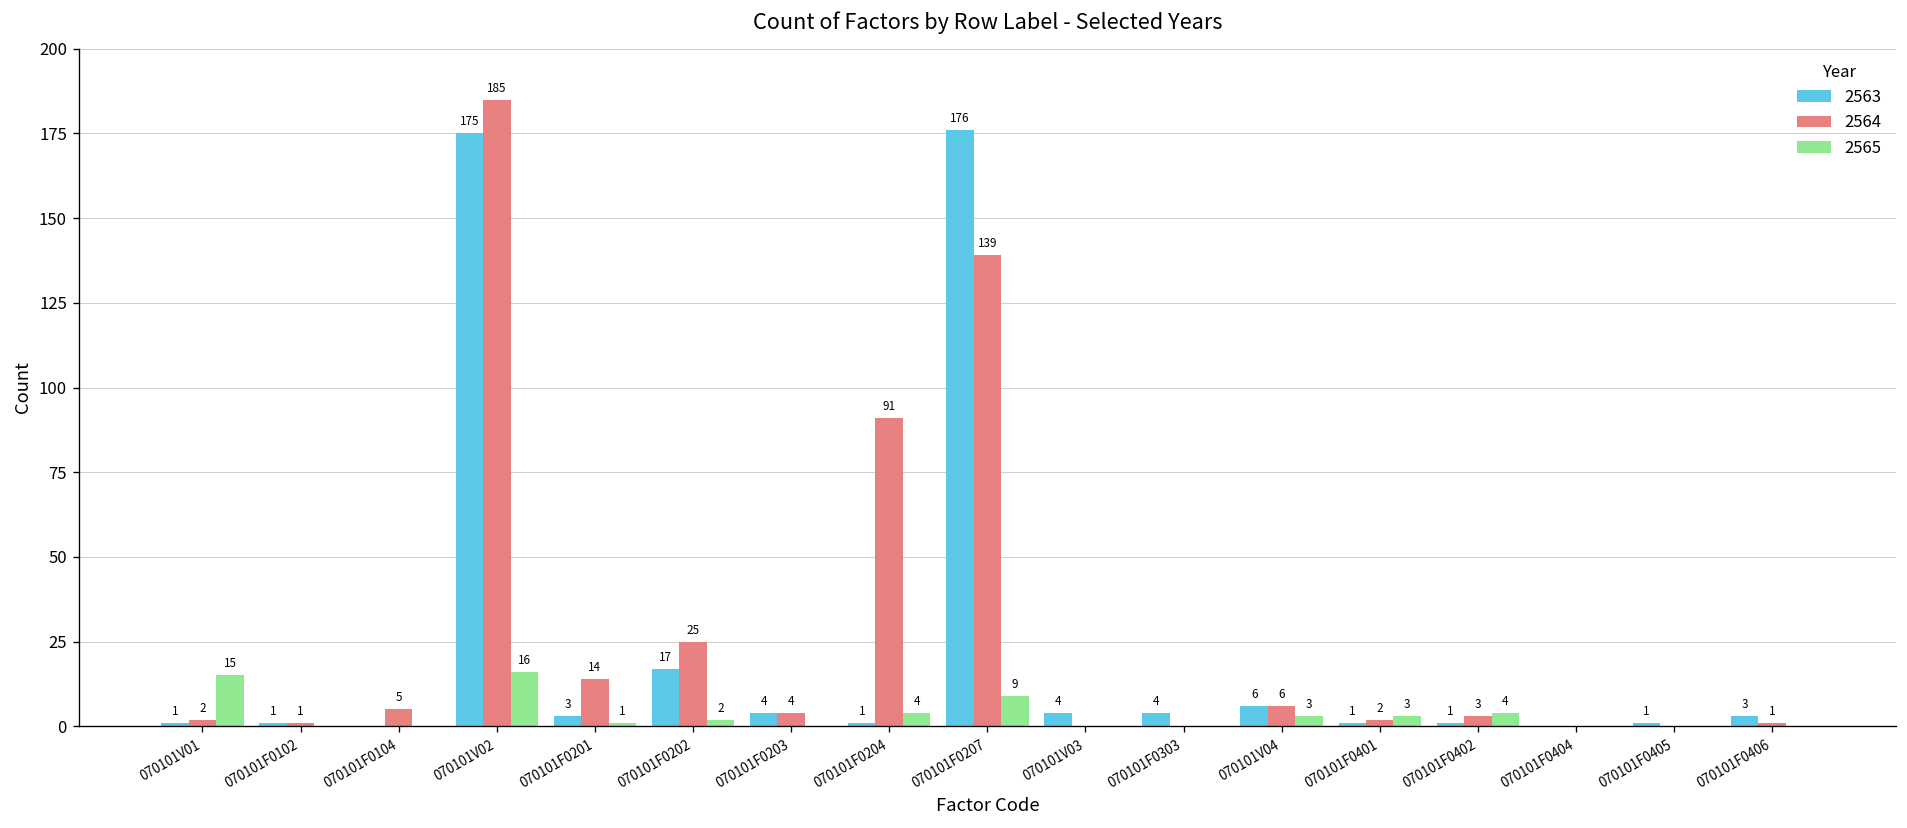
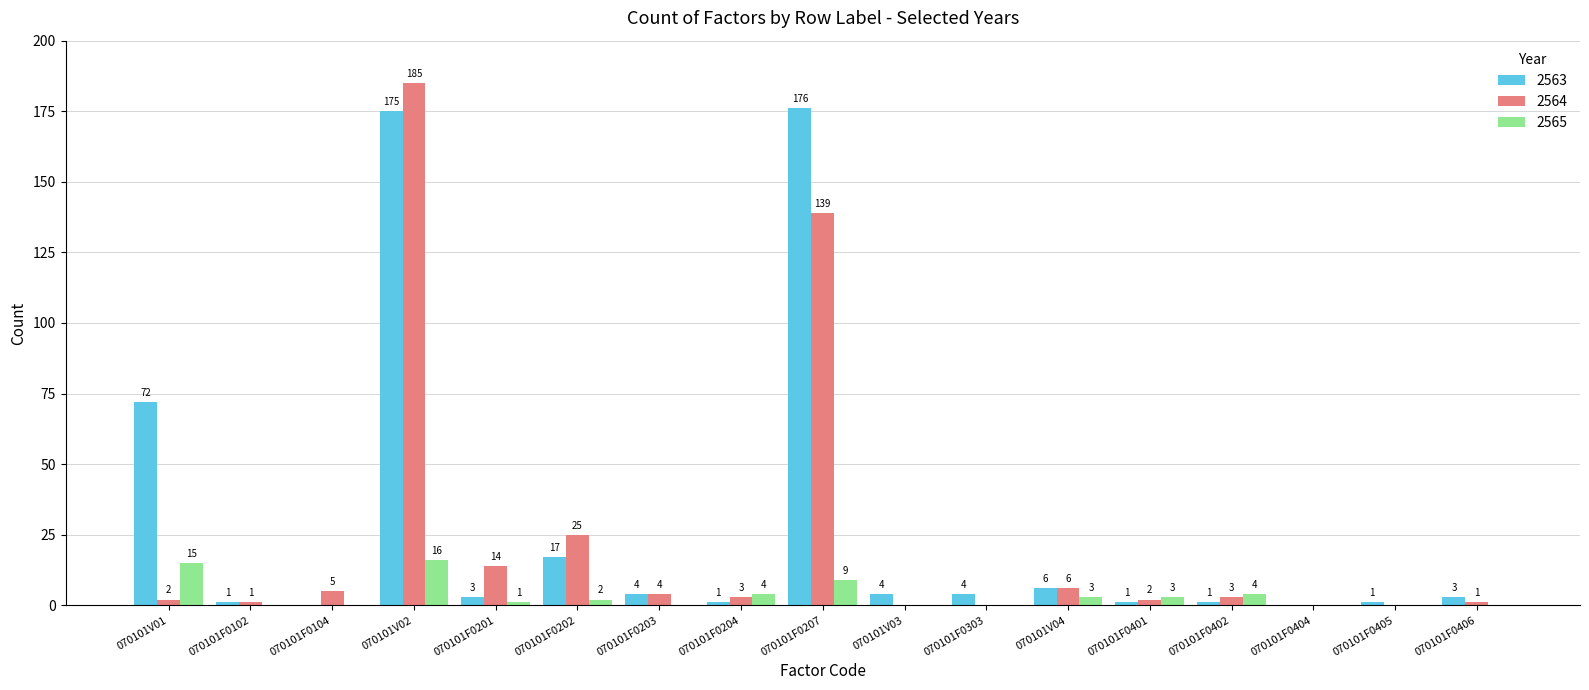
2563, 070101V01: 1 -> 72
2564, 070101F0204: 91 -> 3
